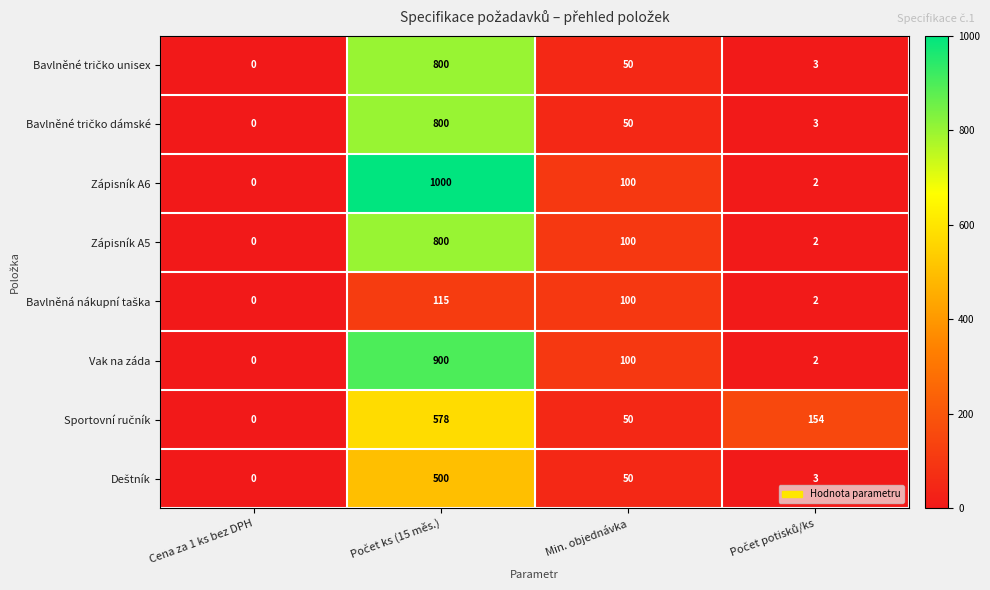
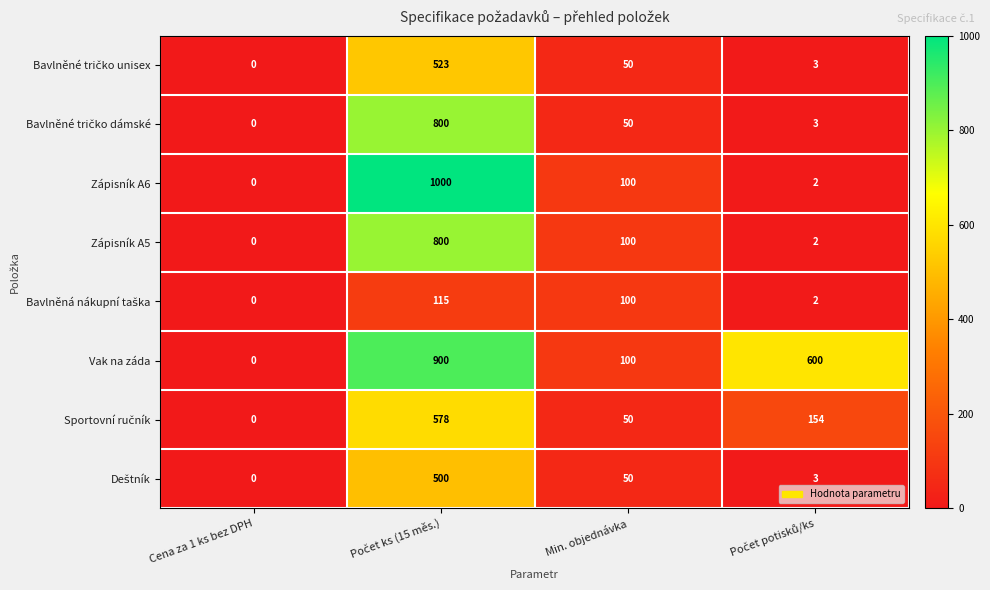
Bavlněné tričko unisex, Počet ks (15 měs.): 800 -> 523
Vak na záda, Počet potisků/ks: 2 -> 600
